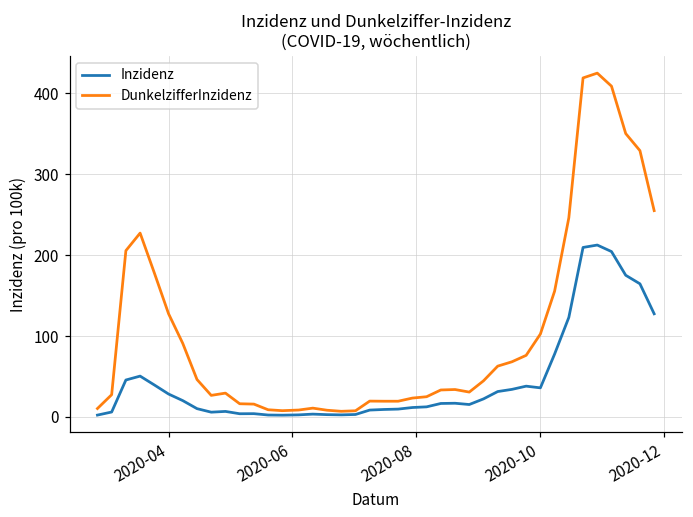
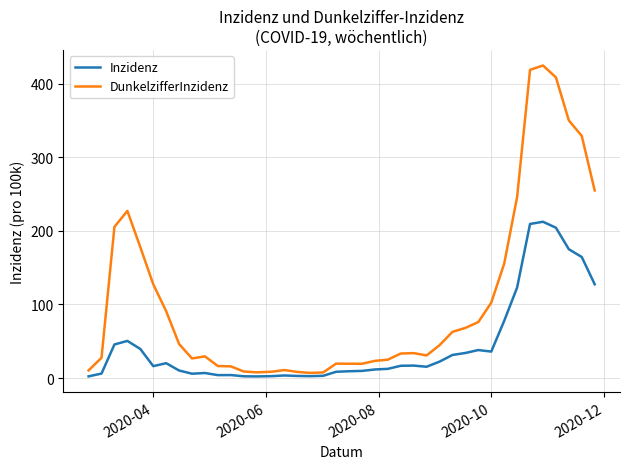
Inzidenz, 2020-04: 30 -> 20
